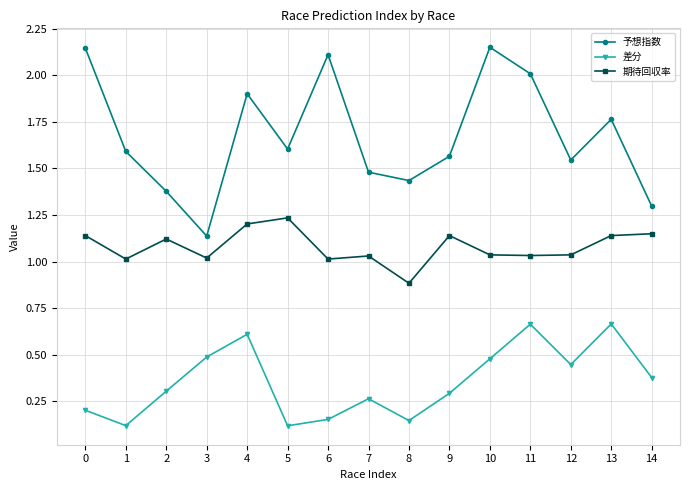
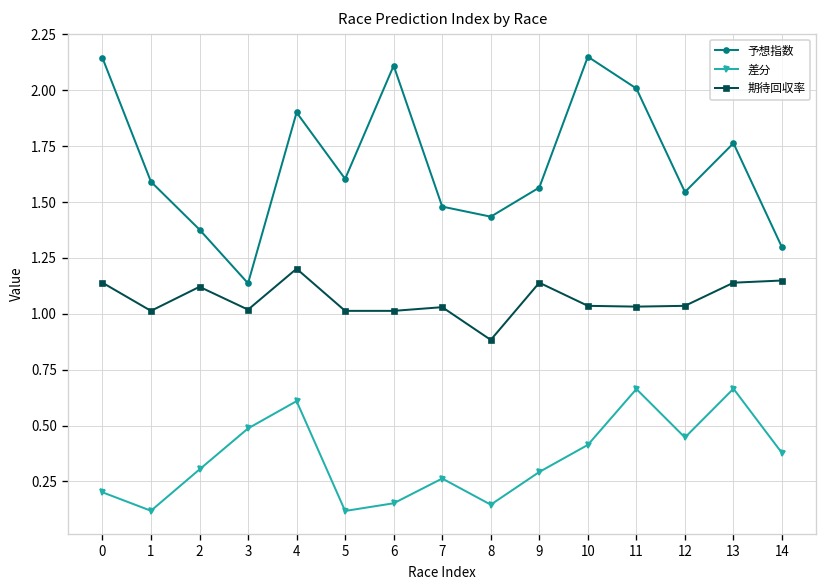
期待回収率, 5: 1.23 -> 1.01
差分, 10: 0.48 -> 0.41
